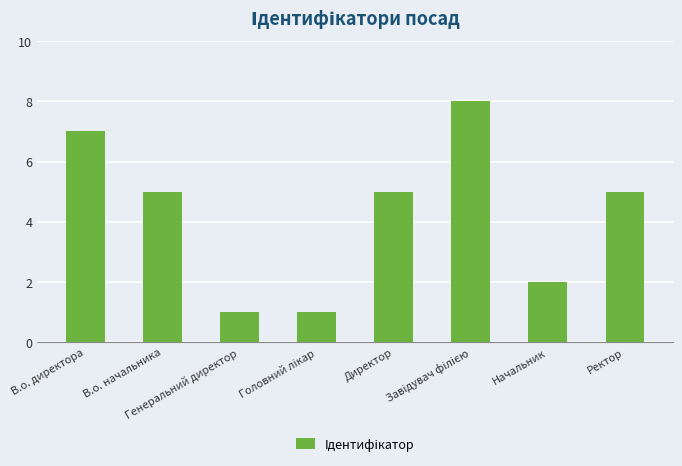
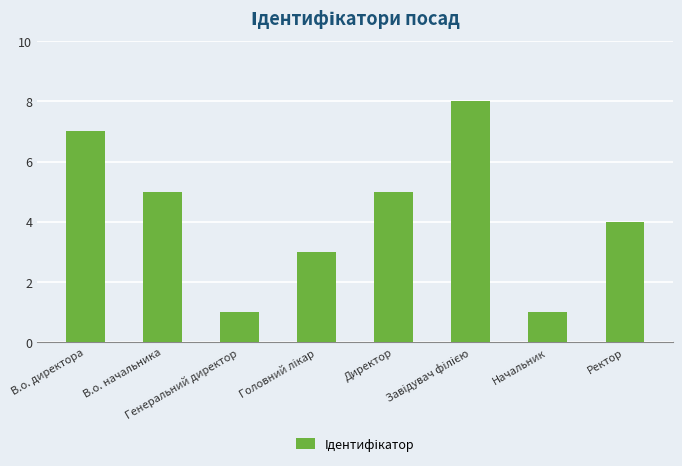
Головний лікар: 1 -> 3
Начальник: 2 -> 1
Ректор: 5 -> 4
